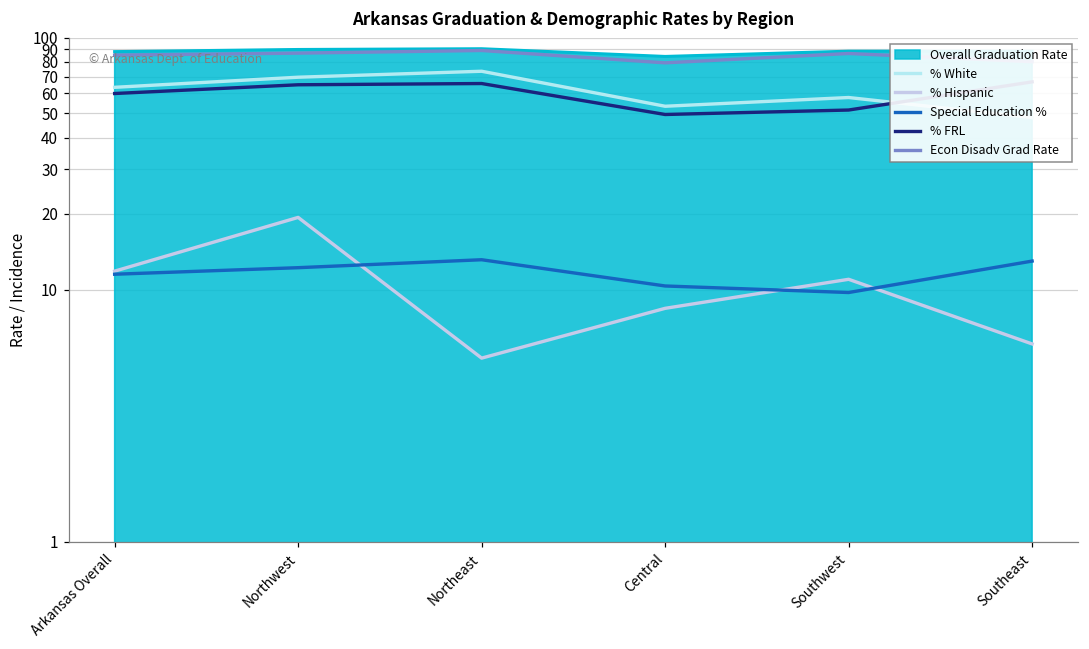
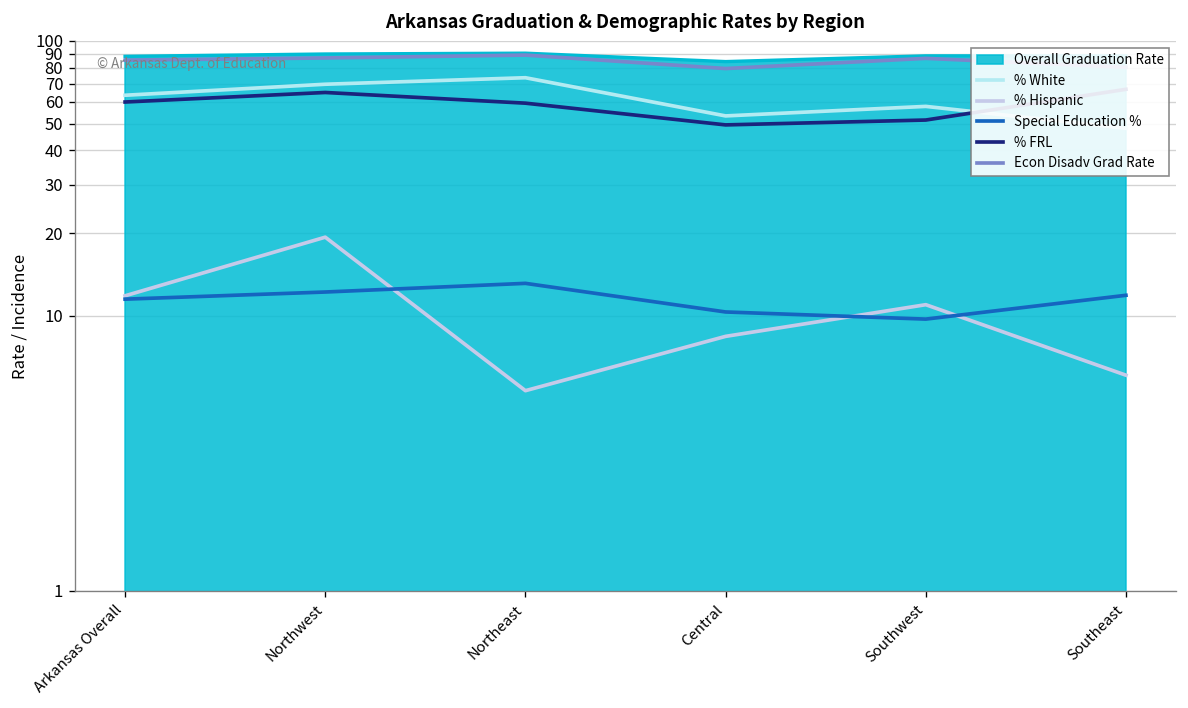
% FRL, Northeast: 66 -> 59
Special Education %, Southeast: 13 -> 12
